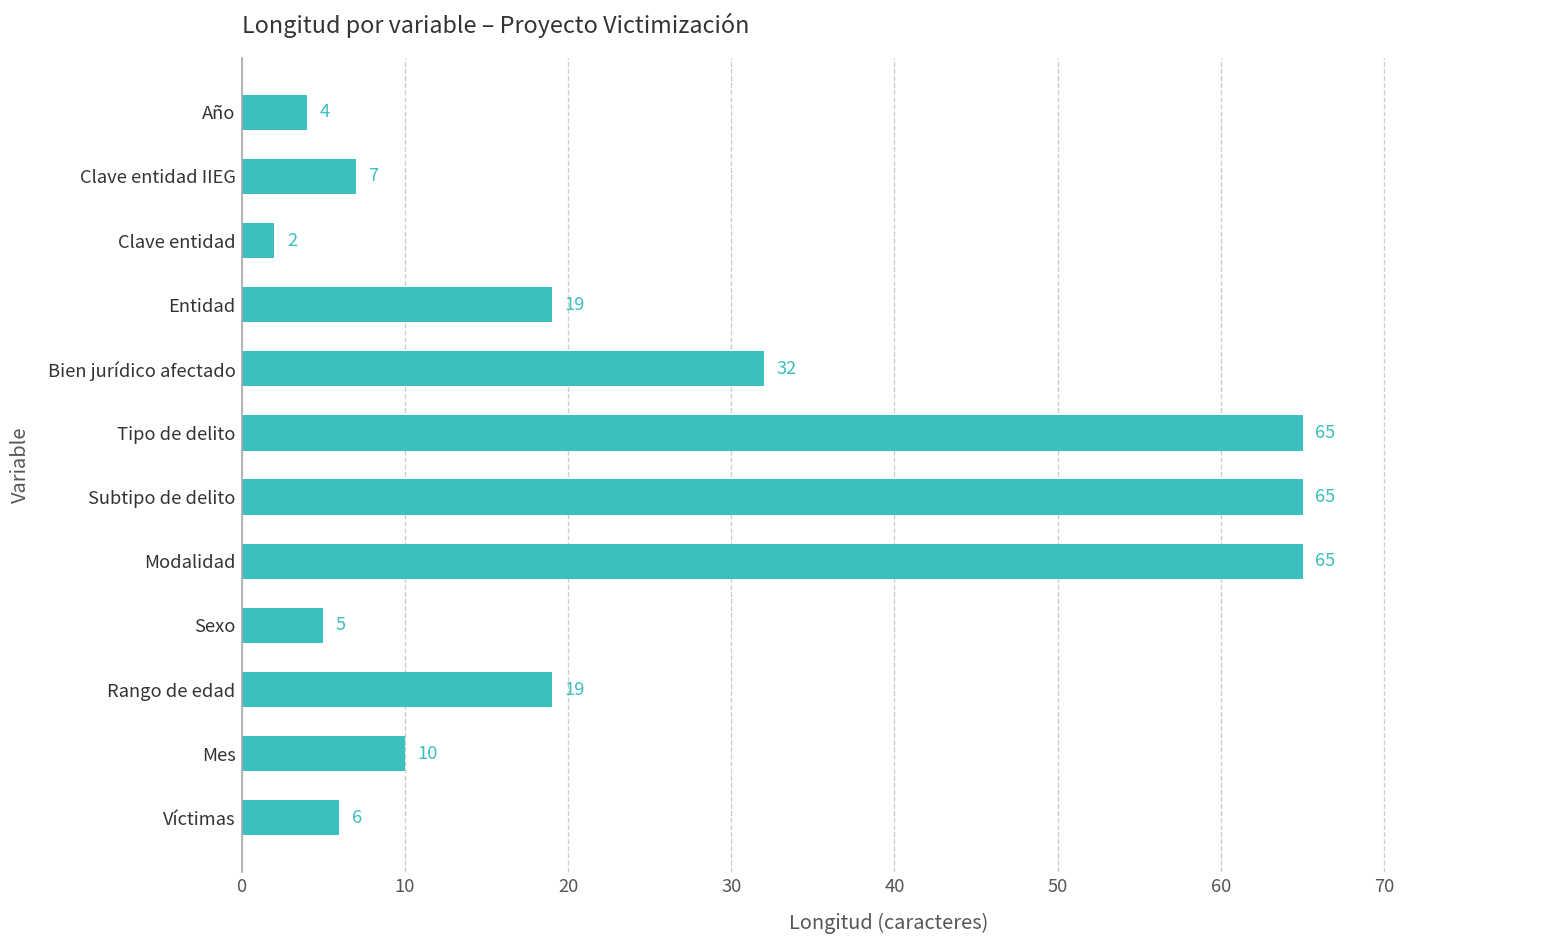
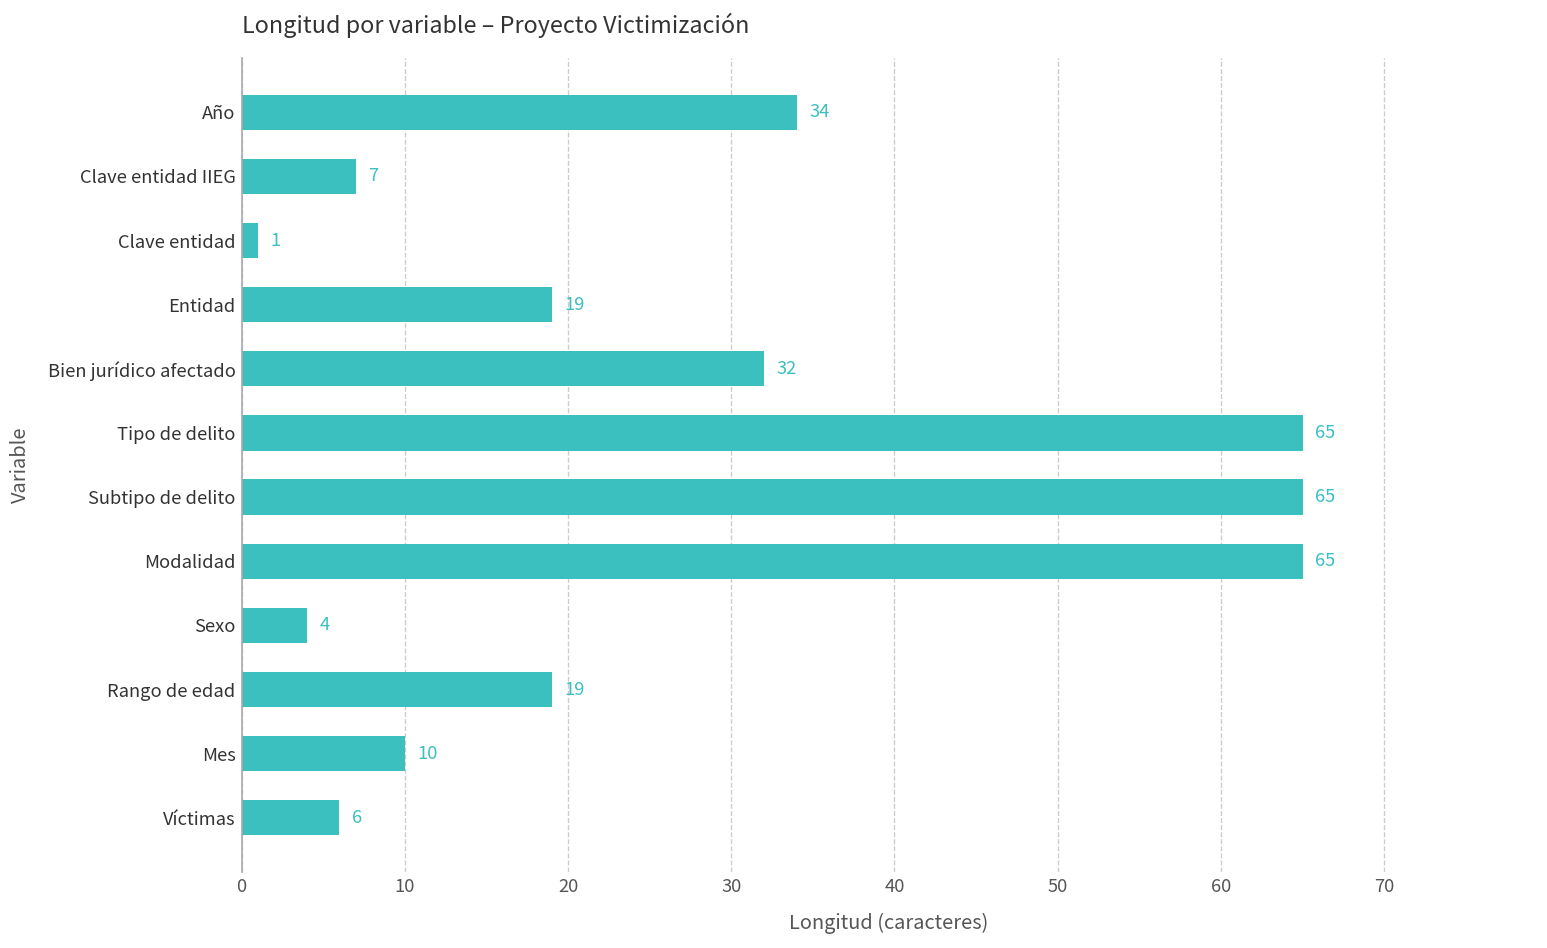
Año: 4 -> 34
Clave entidad: 2 -> 1
Sexo: 5 -> 4
